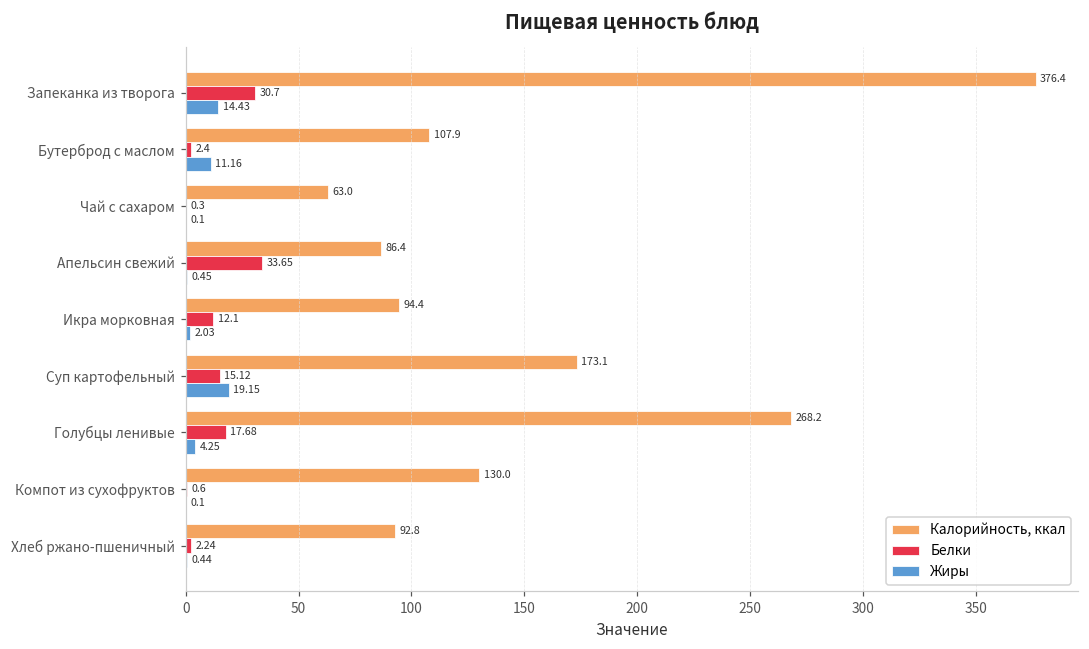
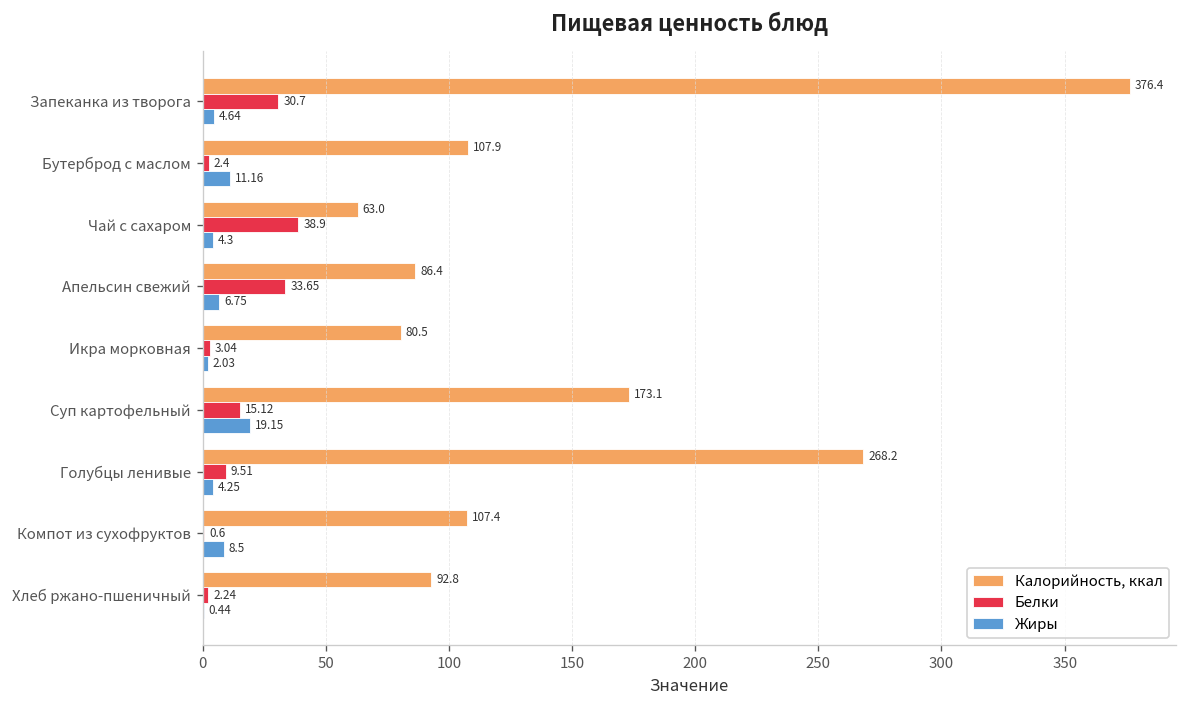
Жиры, Запеканка из творога: 14.43 -> 4.64
Белки, Чай с сахаром: 0.3 -> 38.9
Жиры, Чай с сахаром: 0.1 -> 4.3
Жиры, Апельсин свежий: 0.45 -> 6.75
Калорийность, ккал, Икра морковная: 94.4 -> 80.5
Белки, Икра морковная: 12.1 -> 3.04
Белки, Голубцы ленивые: 17.68 -> 9.51
Калорийность, ккал, Компот из сухофруктов: 130.0 -> 107.4
Жиры, Компот из сухофруктов: 0.1 -> 8.5
